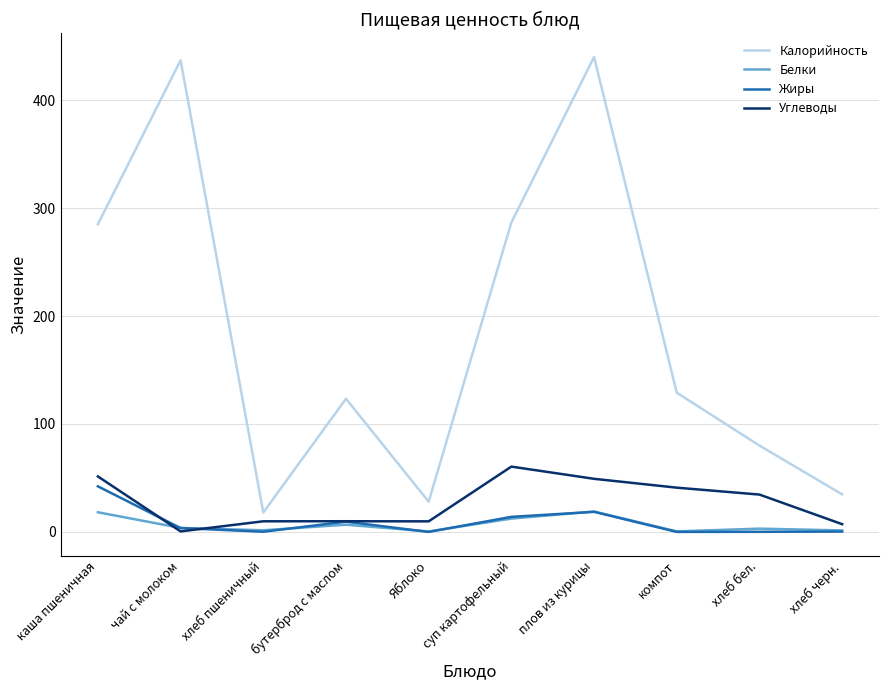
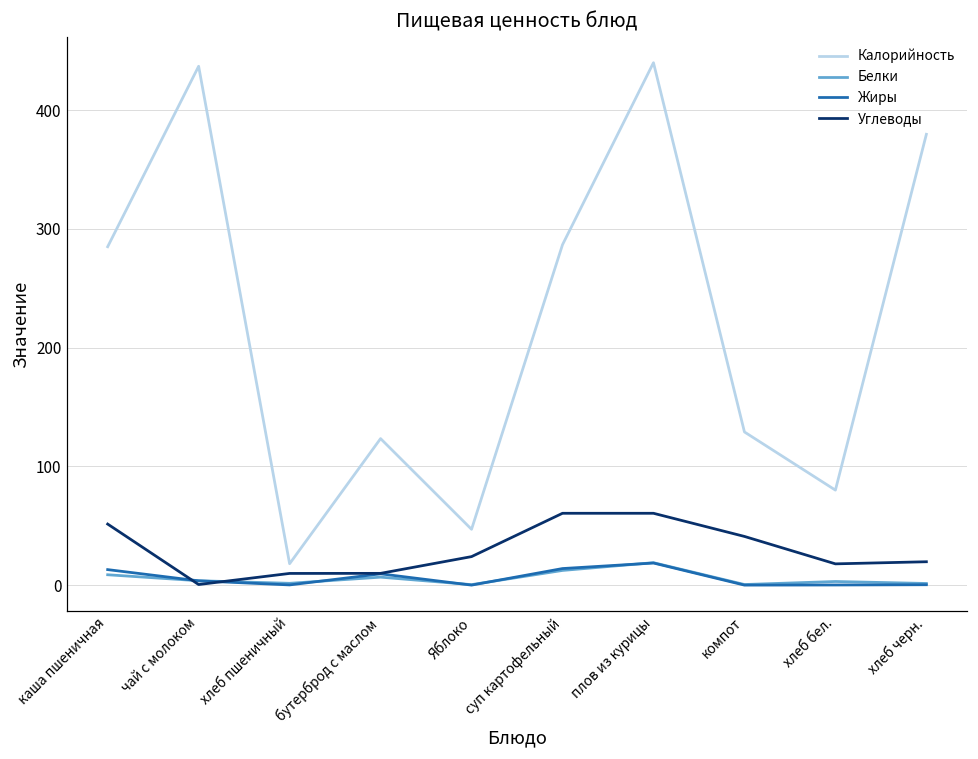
Белки, каша пшеничная: 18 -> 9
Жиры, каша пшеничная: 42 -> 13
Калорийность, Яблоко: 28 -> 47
Углеводы, Яблоко: 10 -> 24
Углеводы, плов из курицы: 49 -> 61
Углеводы, хлеб бел.: 35 -> 18
Калорийность, хлеб черн.: 35 -> 380
Углеводы, хлеб черн.: 7 -> 20
